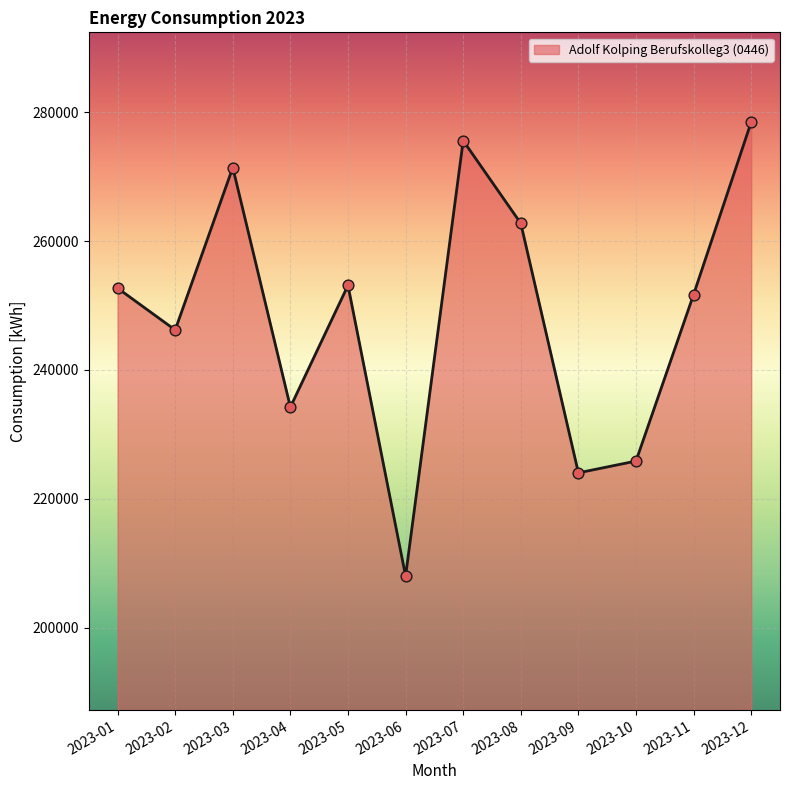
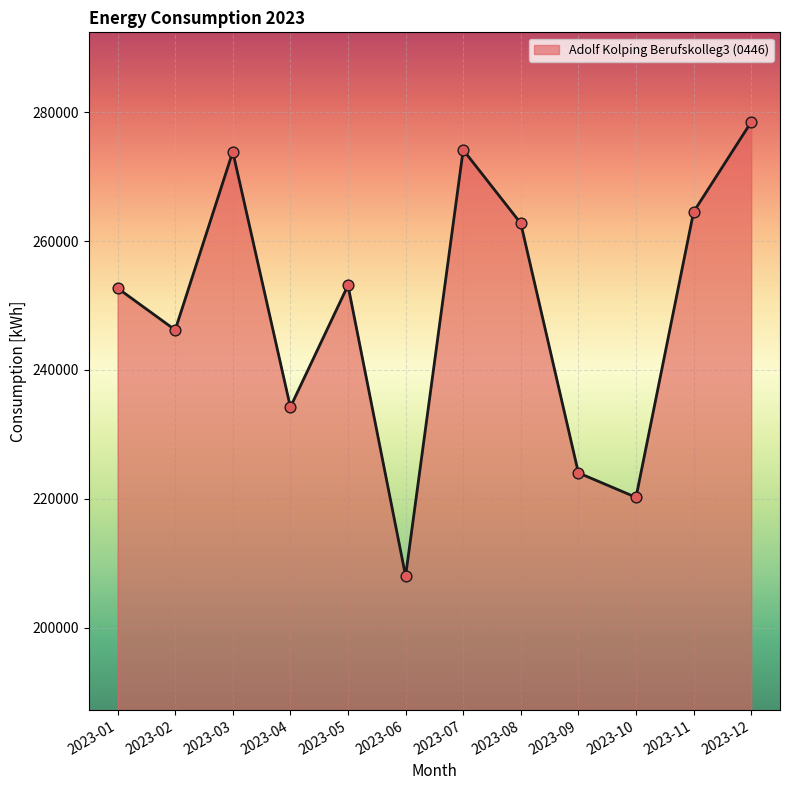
2023-03: 271000 -> 274000
2023-07: 276000 -> 274000
2023-10: 226000 -> 220000
2023-11: 252000 -> 265000
